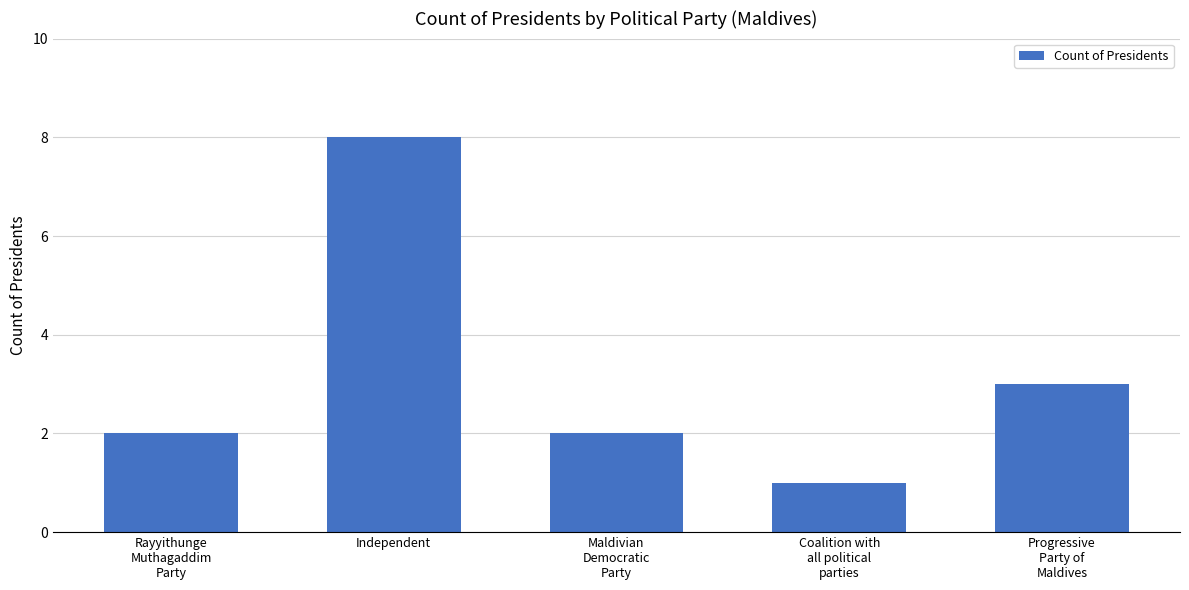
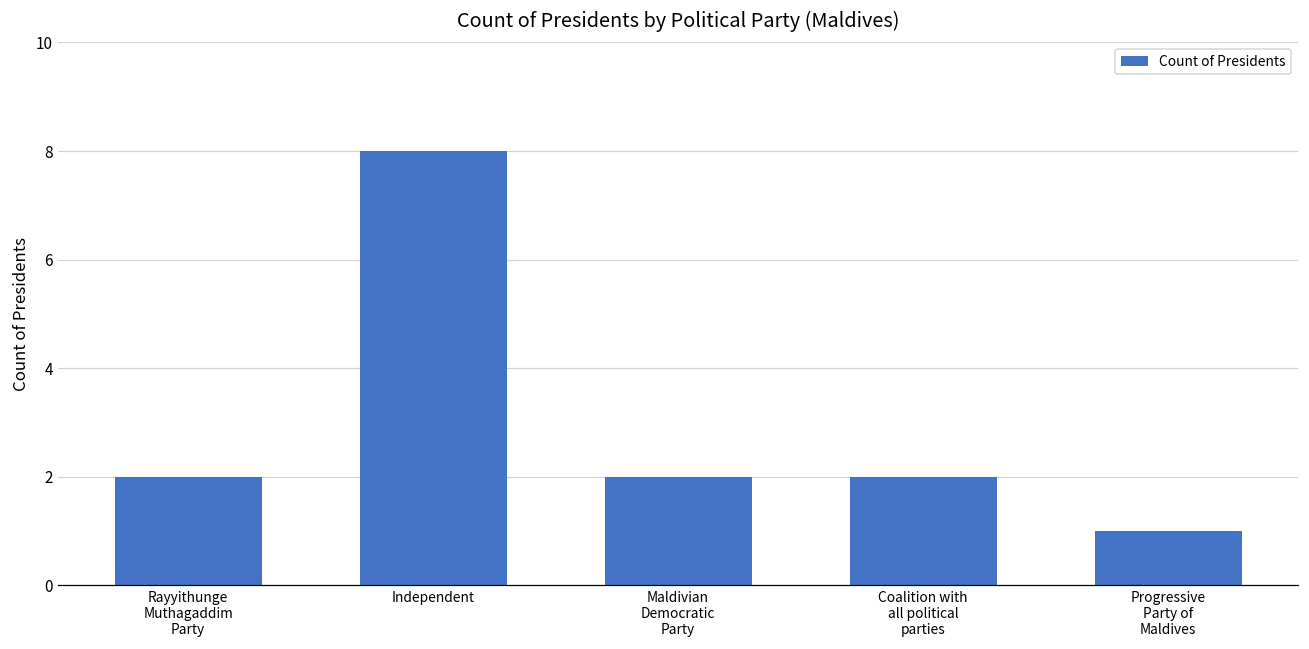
Coalition with all political parties: 1 -> 2
Progressive Party of Maldives: 3 -> 1
